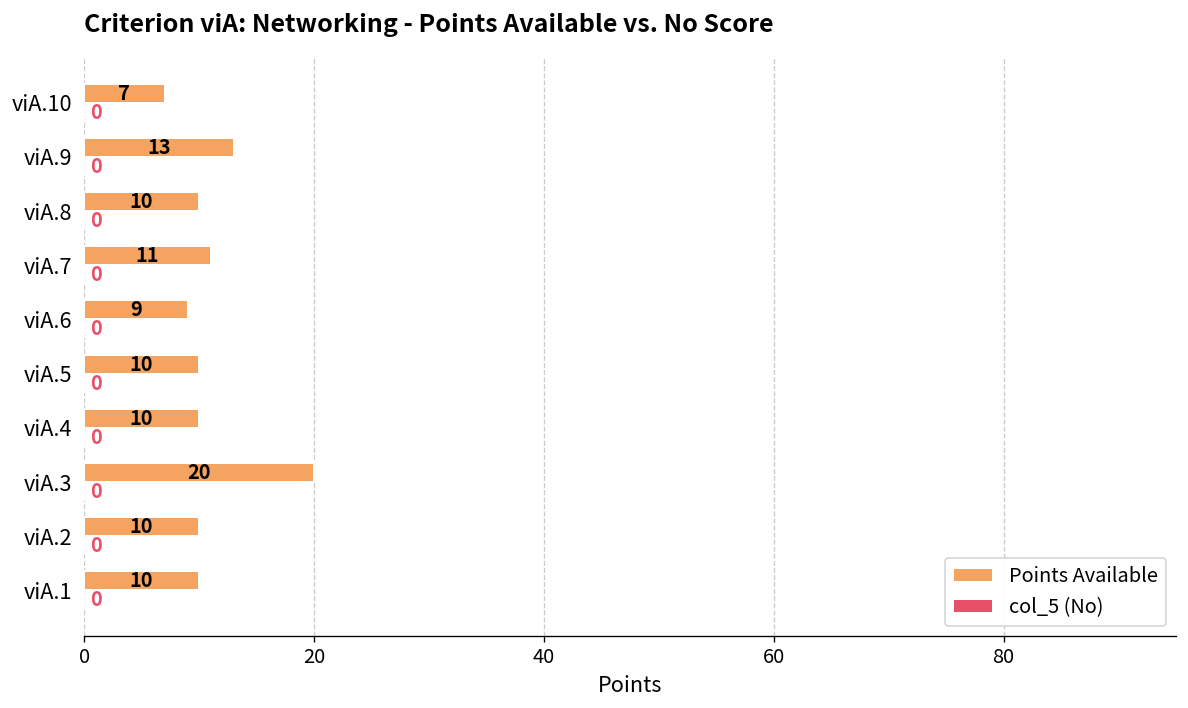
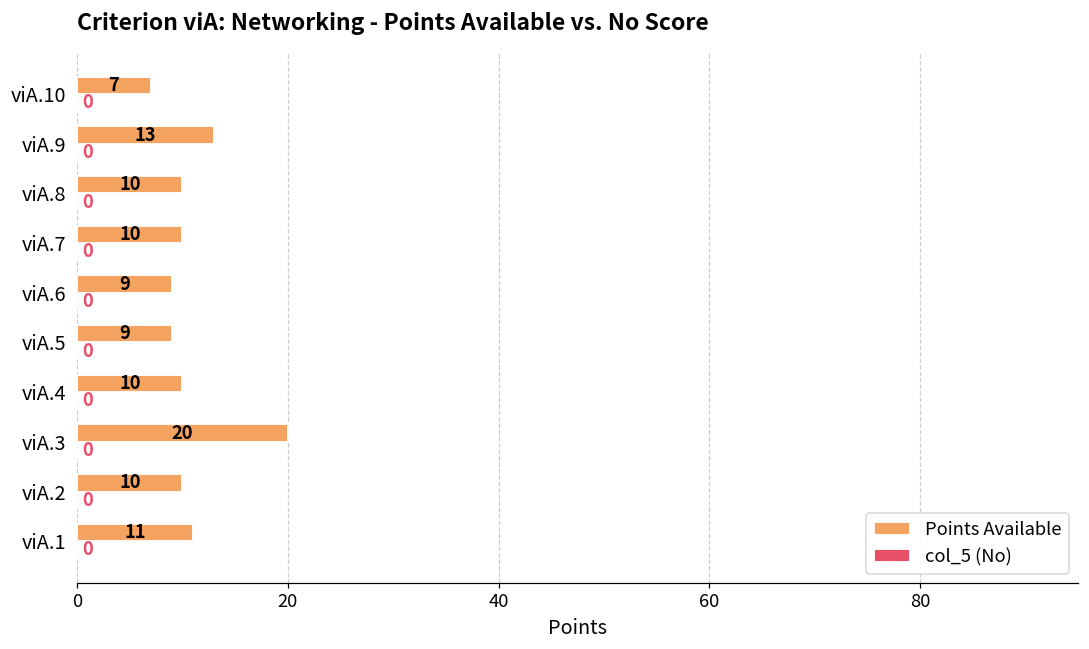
Points Available, viA.7: 11 -> 10
Points Available, viA.5: 10 -> 9
Points Available, viA.1: 10 -> 11
